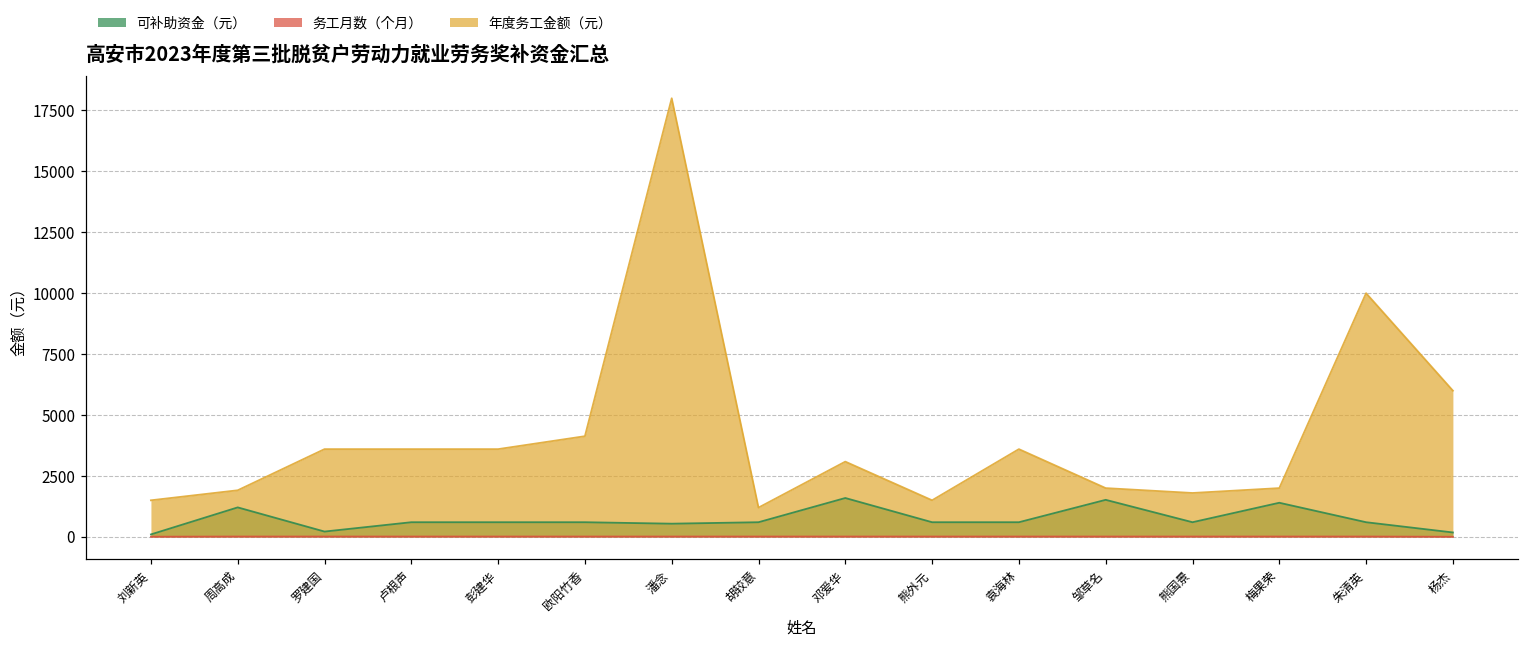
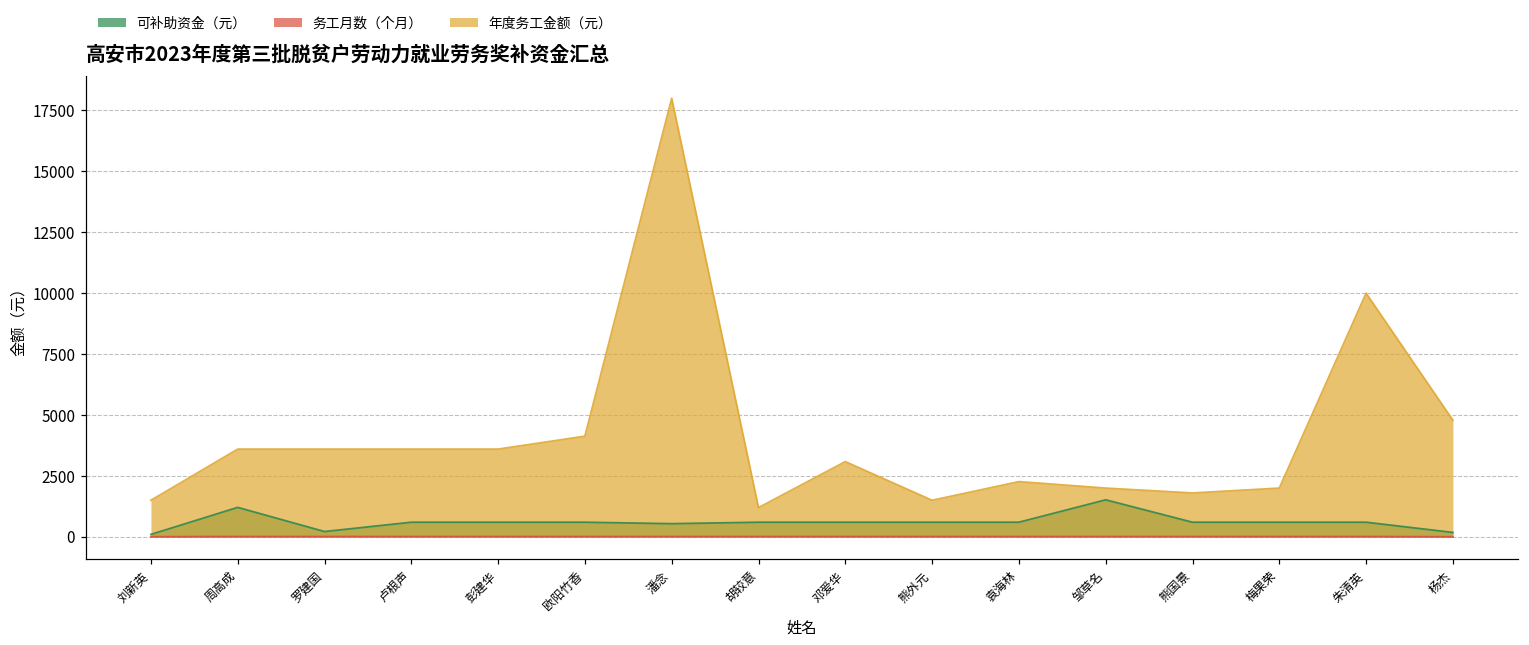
年度务工金额（元）, 周高成: 1900 -> 3600
可补助资金（元）, 邓爱华: 1600 -> 600
年度务工金额（元）, 袁海林: 3600 -> 2300
可补助资金（元）, 梅果荣: 1400 -> 600
年度务工金额（元）, 杨杰: 6000 -> 4800
